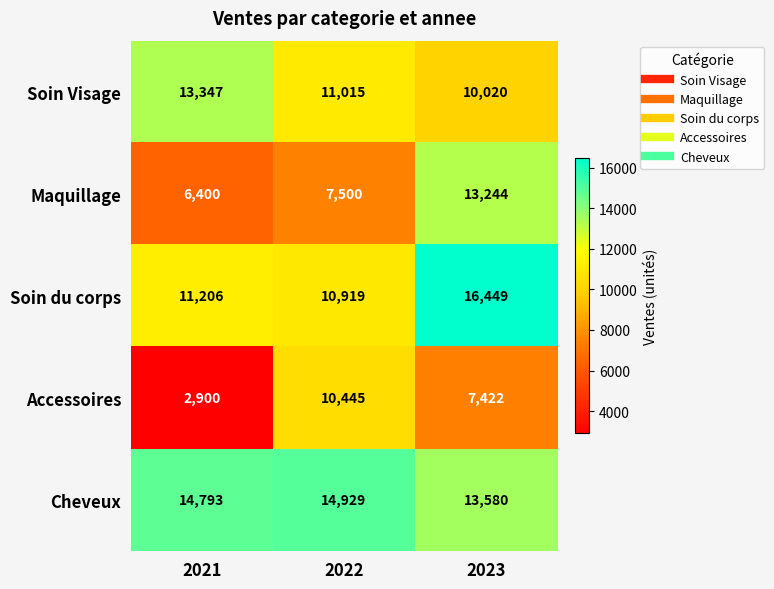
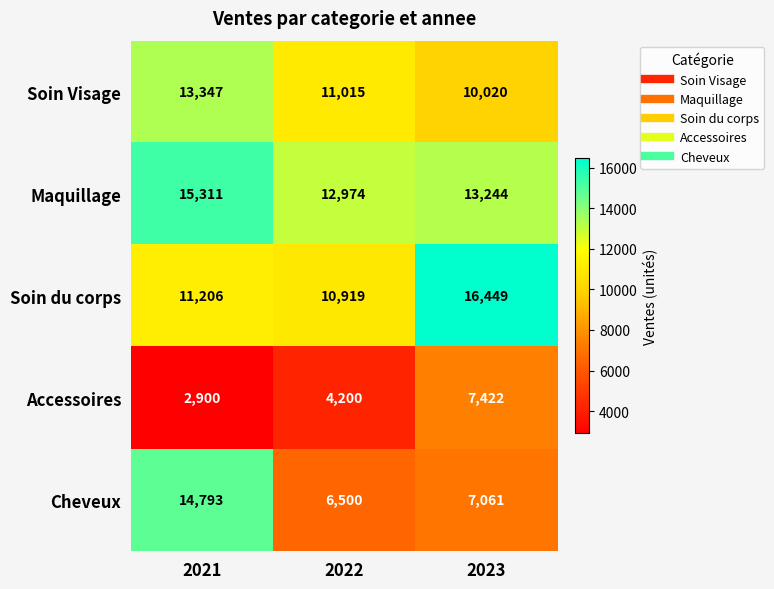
Maquillage, 2021: 6,400 -> 15,311
Maquillage, 2022: 7,500 -> 12,974
Accessoires, 2022: 10,445 -> 4,200
Cheveux, 2022: 14,929 -> 6,500
Cheveux, 2023: 13,580 -> 7,061
